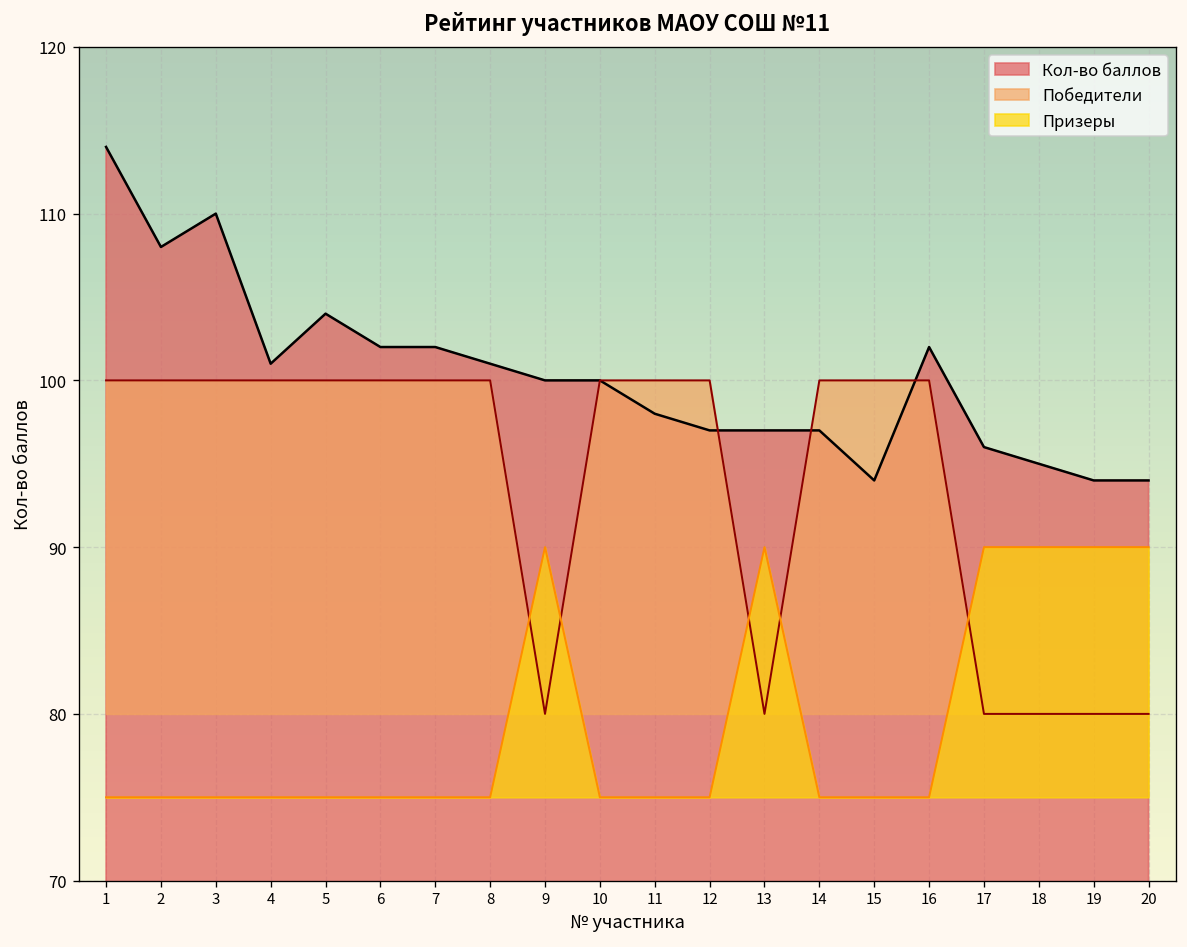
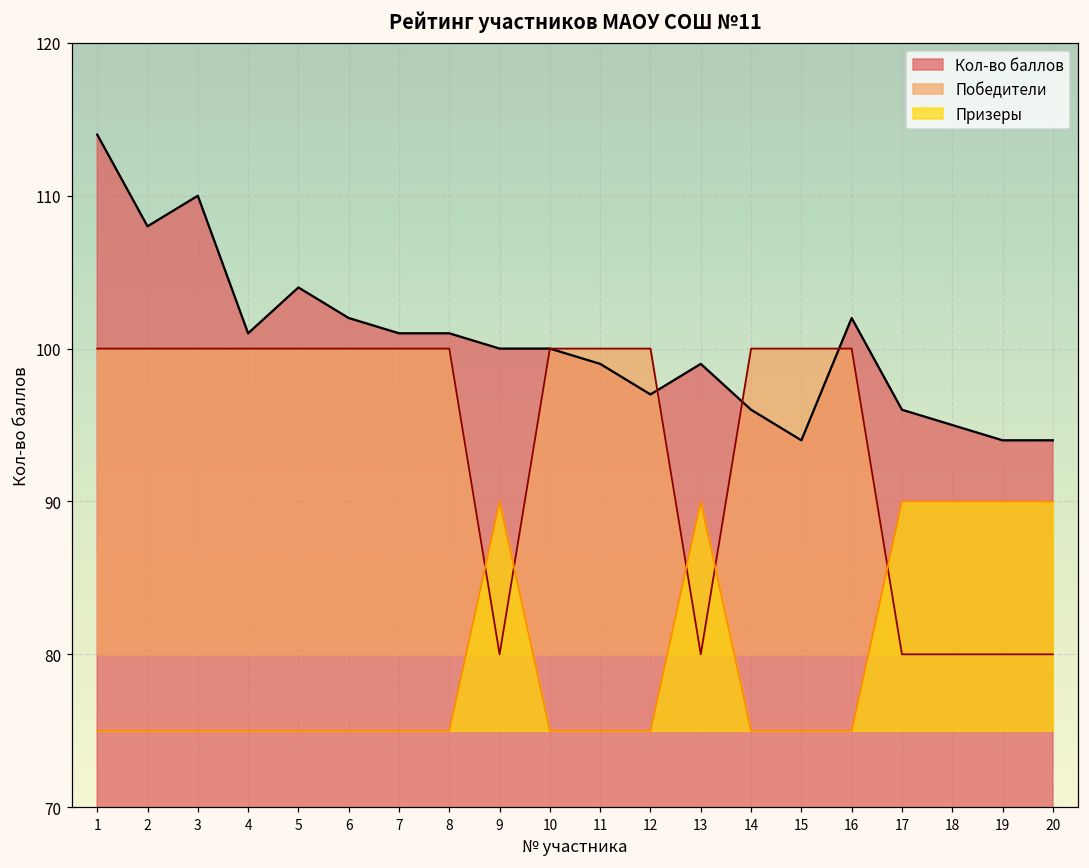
Кол-во баллов, 7: 102 -> 101
Кол-во баллов, 11: 98 -> 99
Кол-во баллов, 13: 97 -> 99
Кол-во баллов, 14: 97 -> 96
